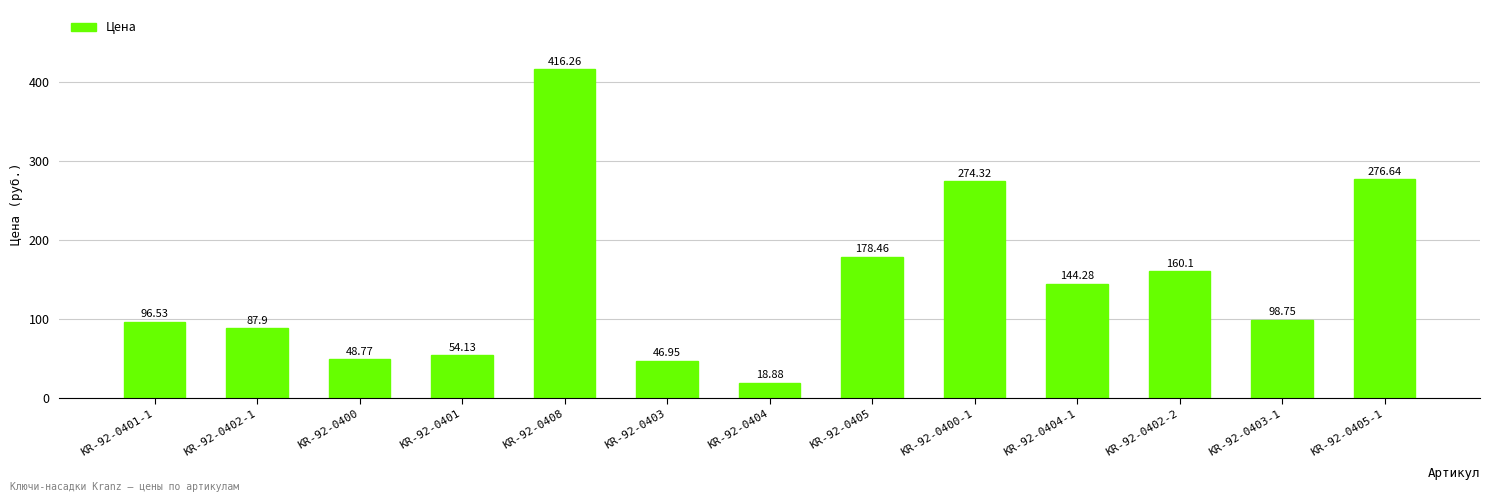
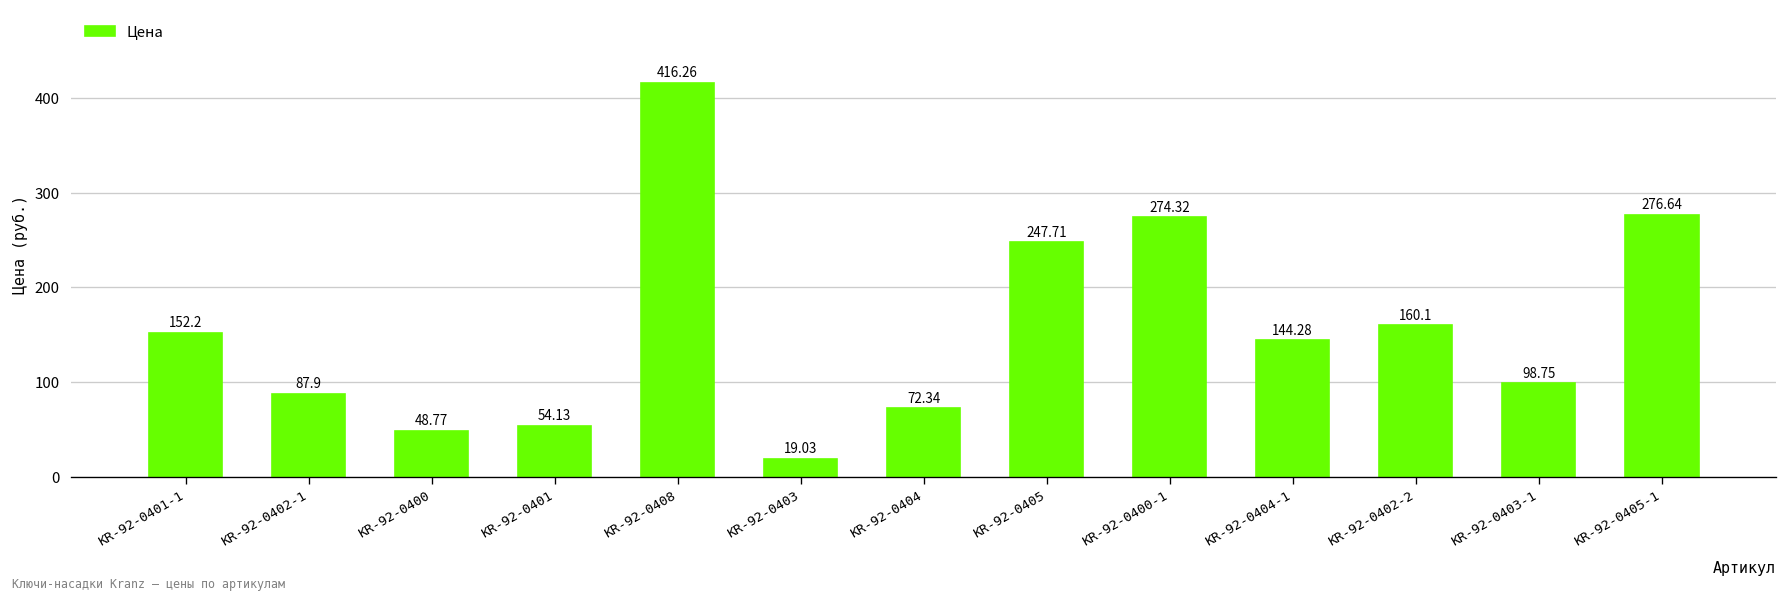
KR-92-0401-1: 96.53 -> 152.2
KR-92-0403: 46.95 -> 19.03
KR-92-0404: 18.88 -> 72.34
KR-92-0405: 178.46 -> 247.71
